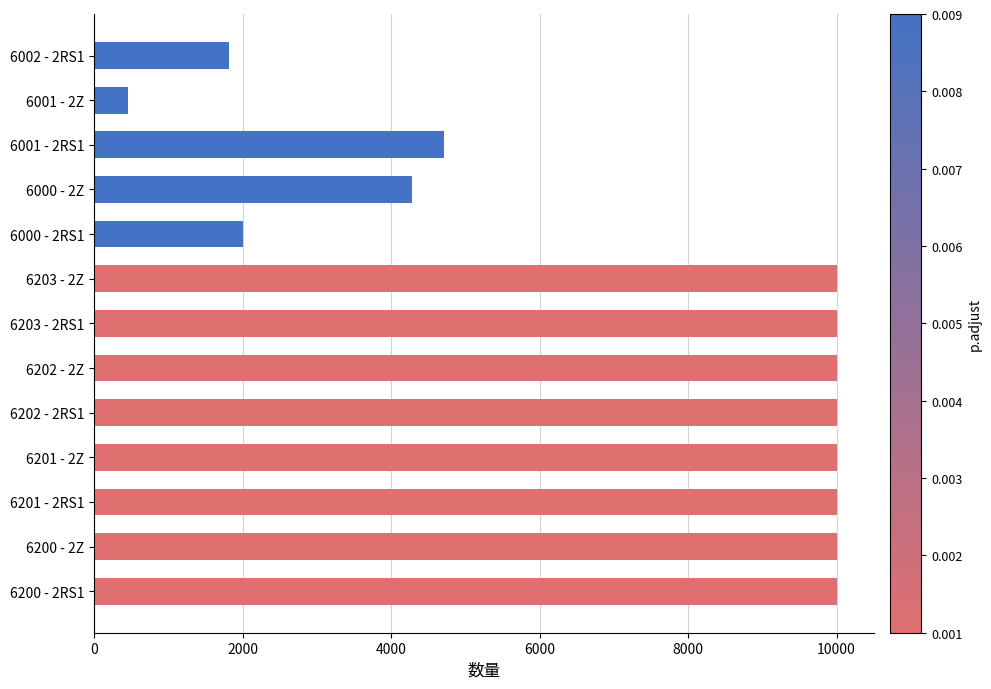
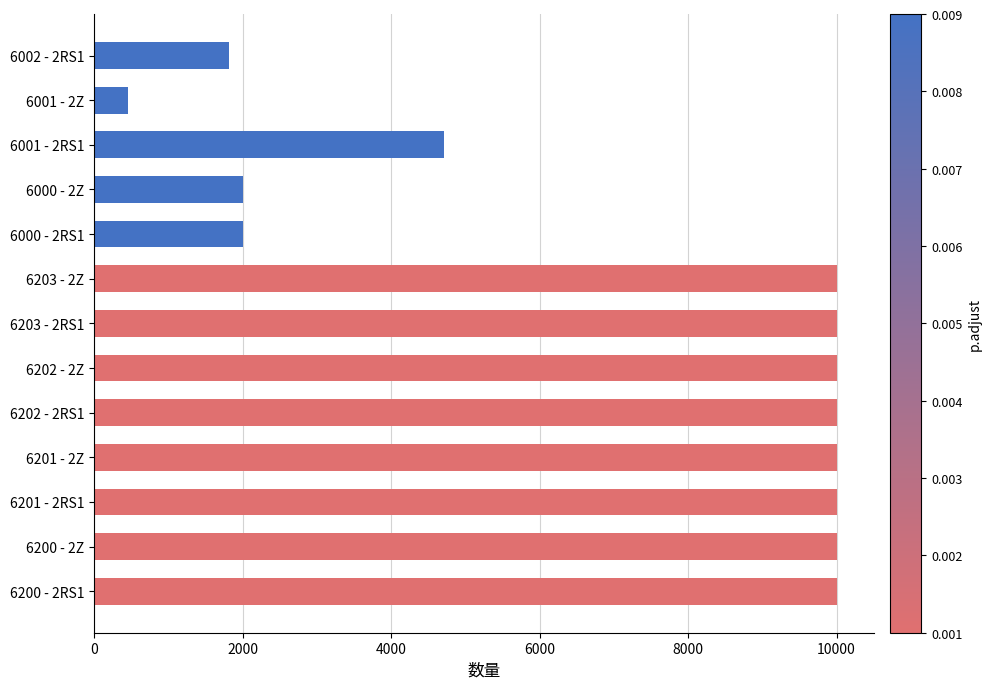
6000 - 2Z: 4300 -> 2000
